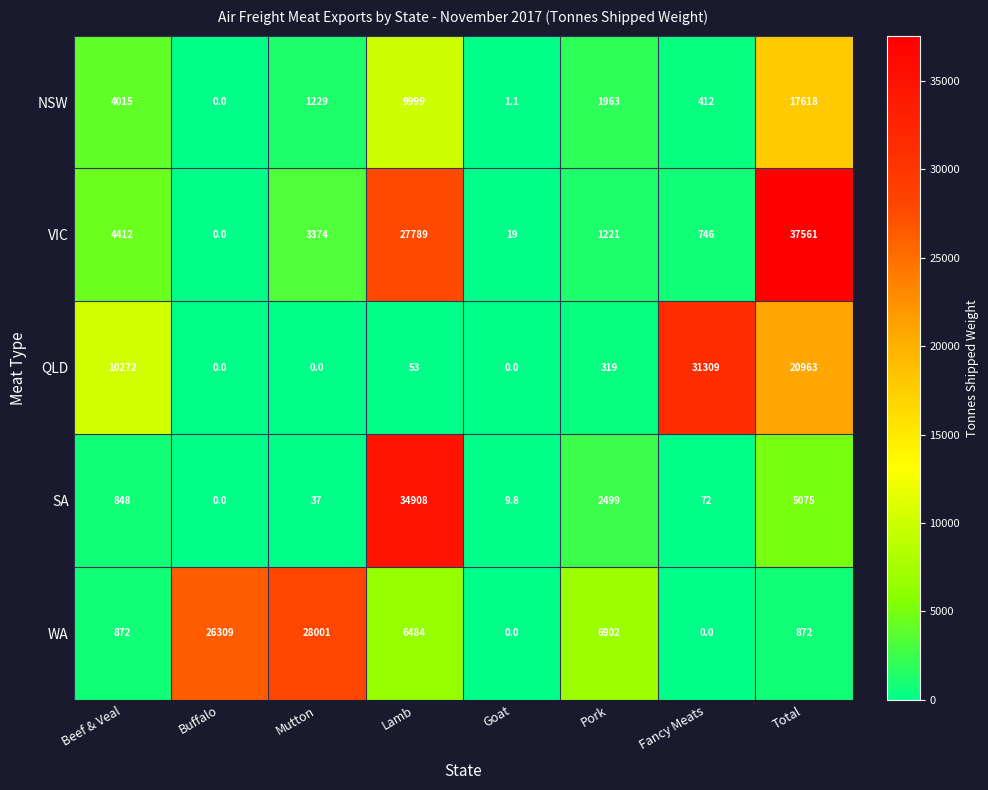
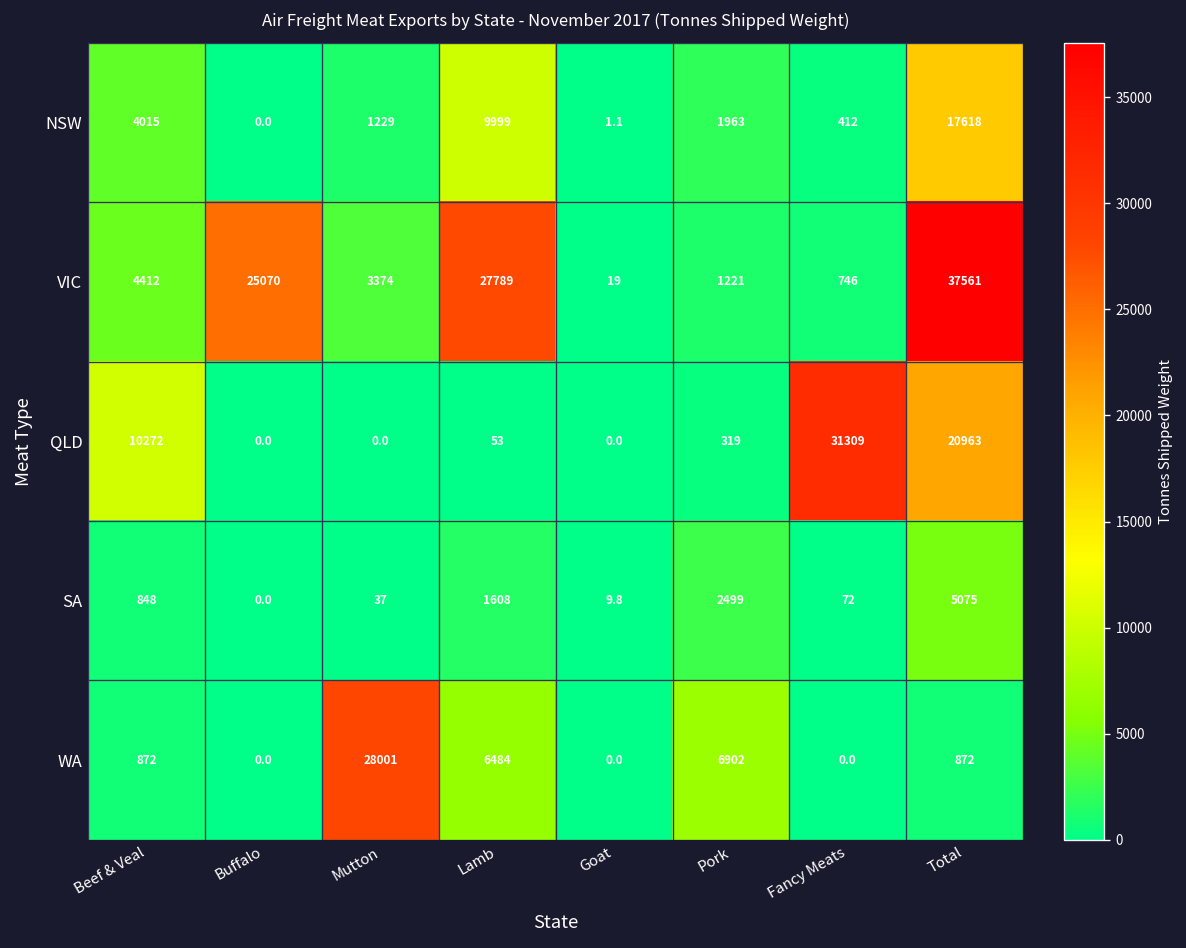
VIC, Buffalo: 0.0 -> 25070
SA, Lamb: 34908 -> 1608
WA, Buffalo: 26309 -> 0.0
